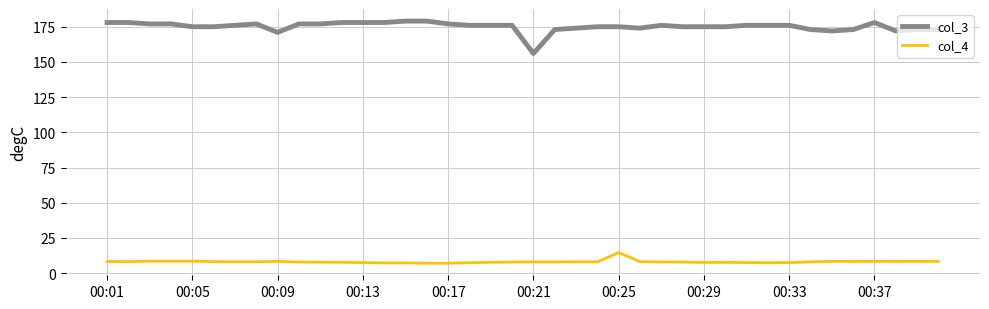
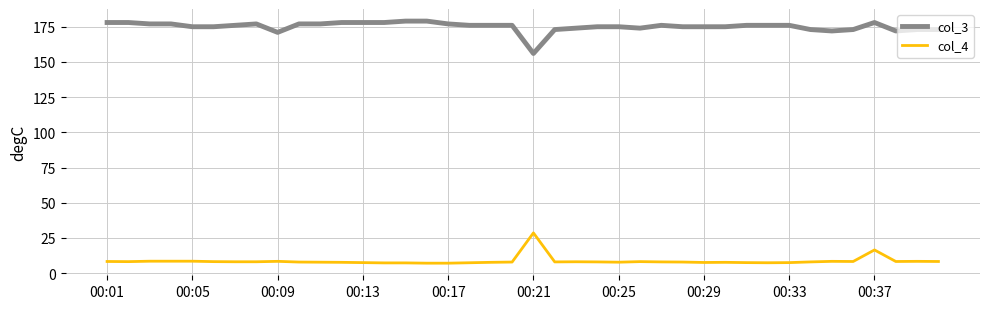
col_4, 00:21: 8 -> 29
col_4, 00:25: 15 -> 8
col_4, 00:37: 8 -> 17
